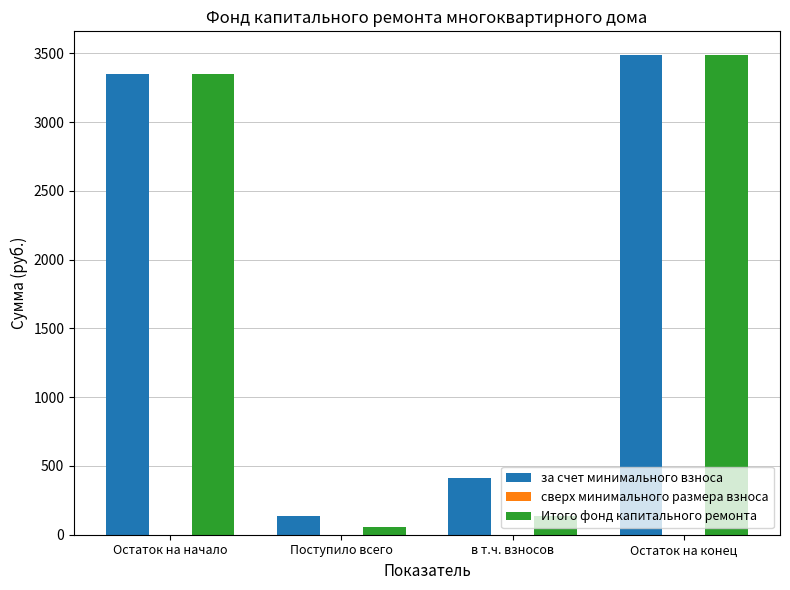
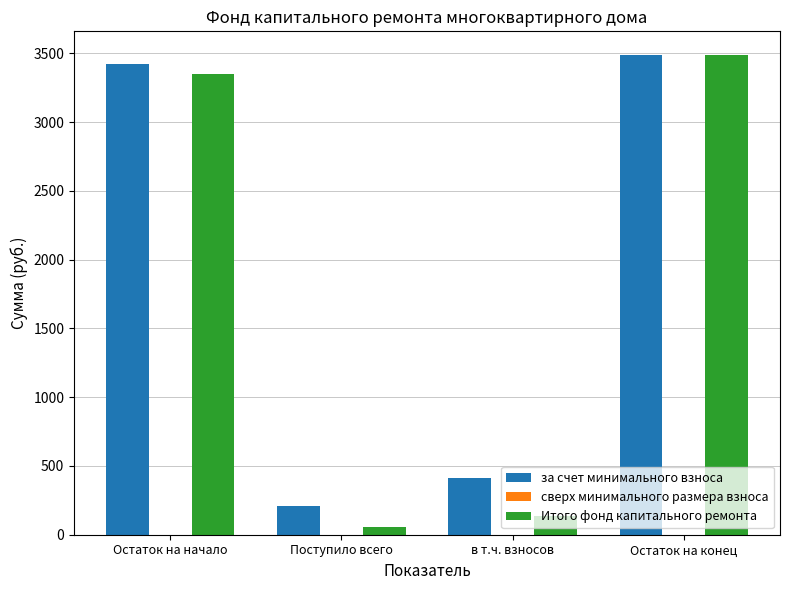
за счет минимального взноса, Остаток на начало: 3350 -> 3420
за счет минимального взноса, Поступило всего: 130 -> 210
